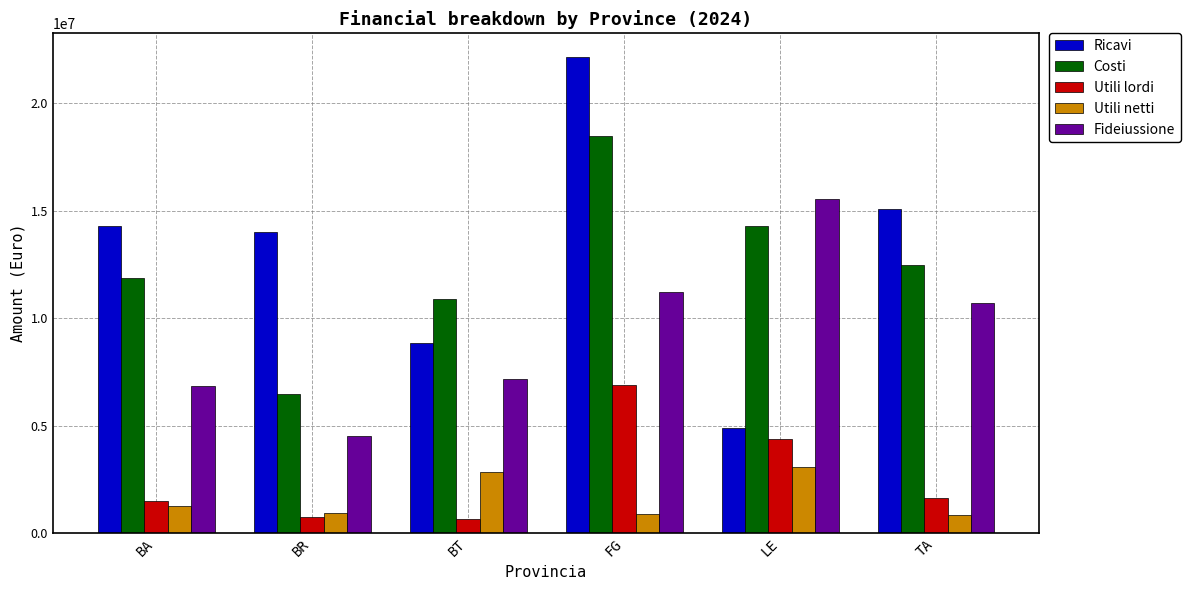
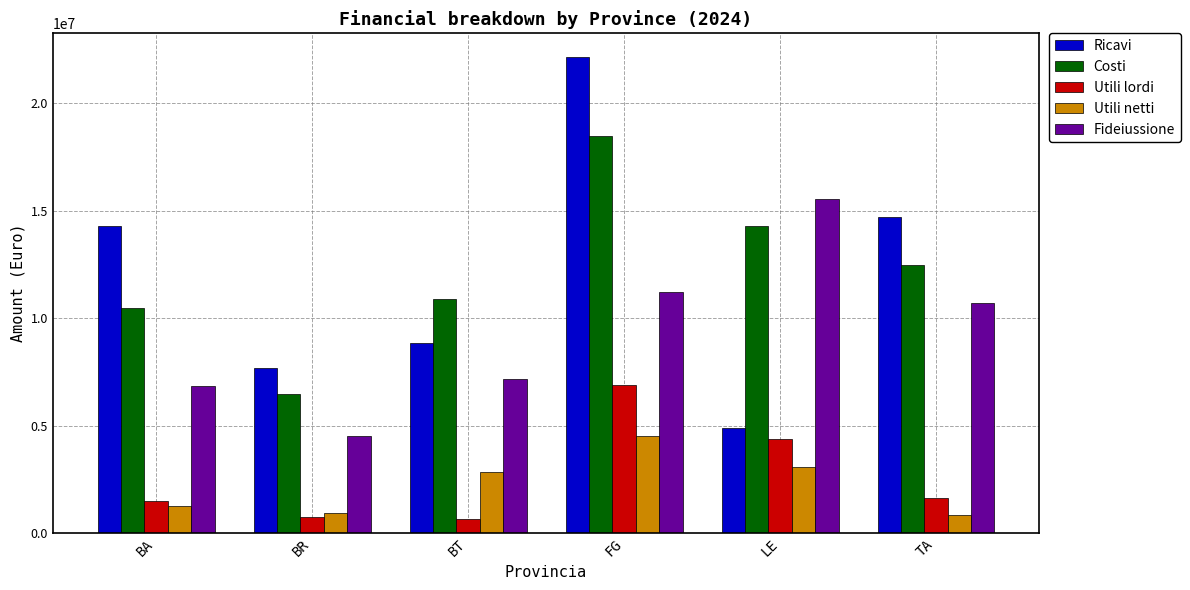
Costi, BA: 11900000 -> 10500000
Ricavi, BR: 14000000 -> 7700000
Utili netti, FG: 900000 -> 4500000
Ricavi, TA: 15100000 -> 14700000
